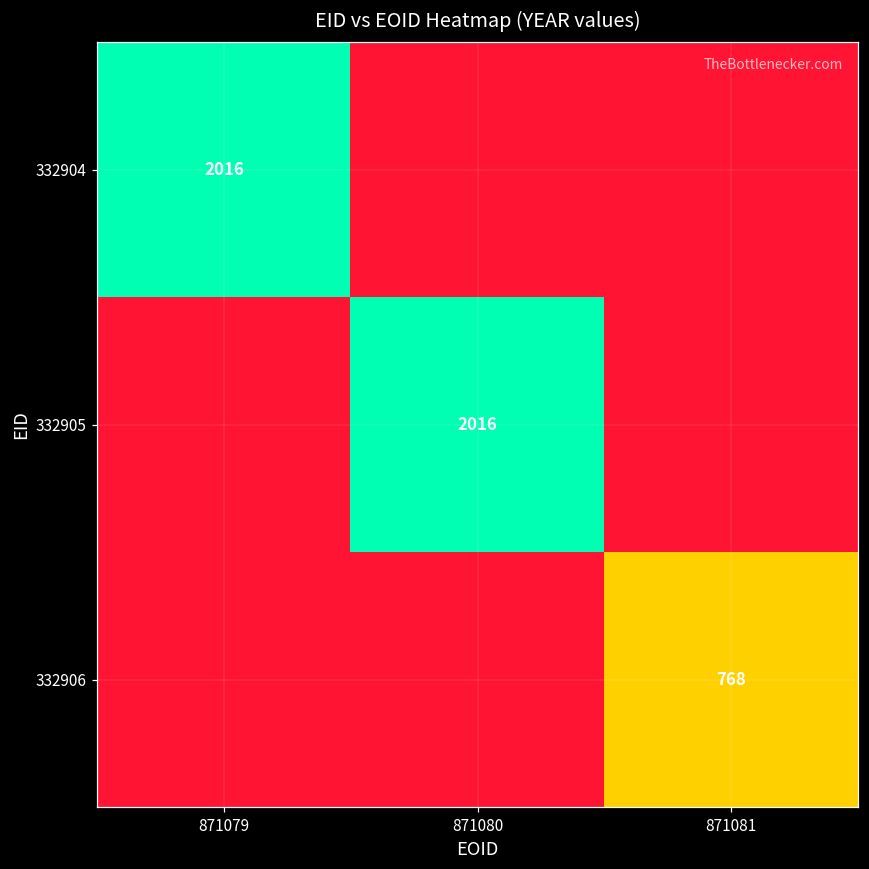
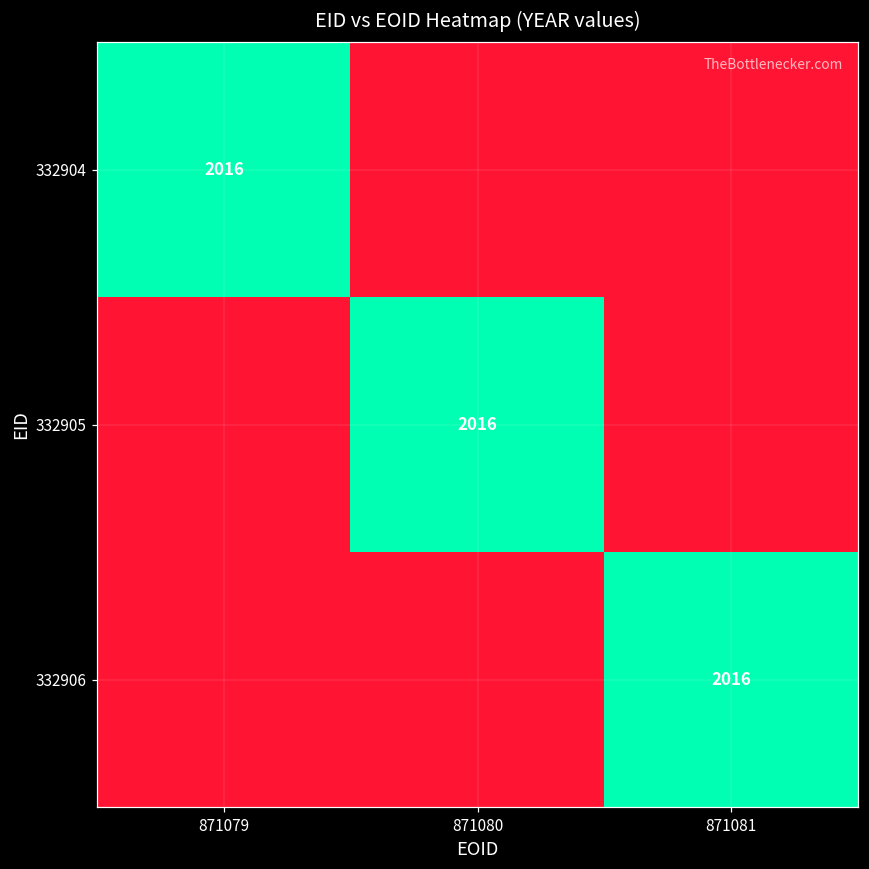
332906, 871081: 768 -> 2016
